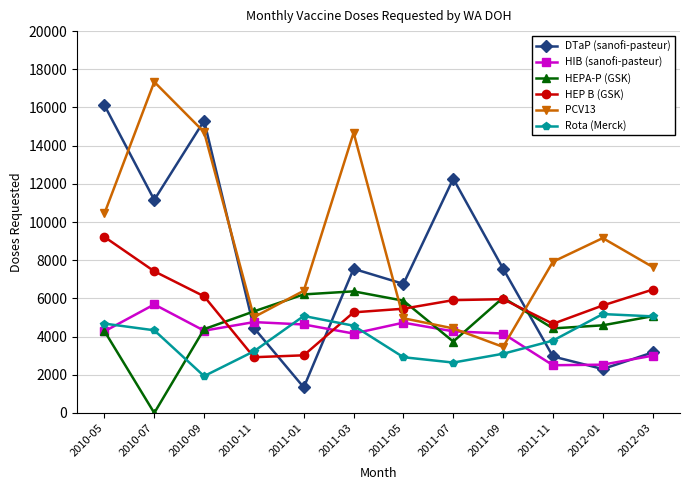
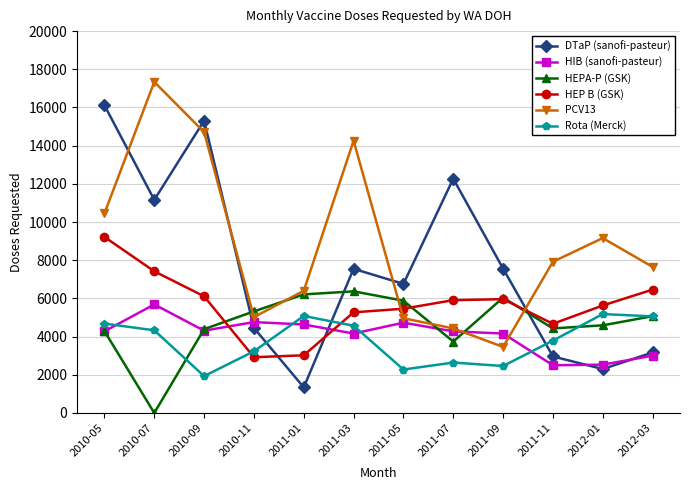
PCV13, 2011-03: 14700 -> 14300
Rota (Merck), 2011-05: 2900 -> 2300
Rota (Merck), 2011-09: 3100 -> 2500
